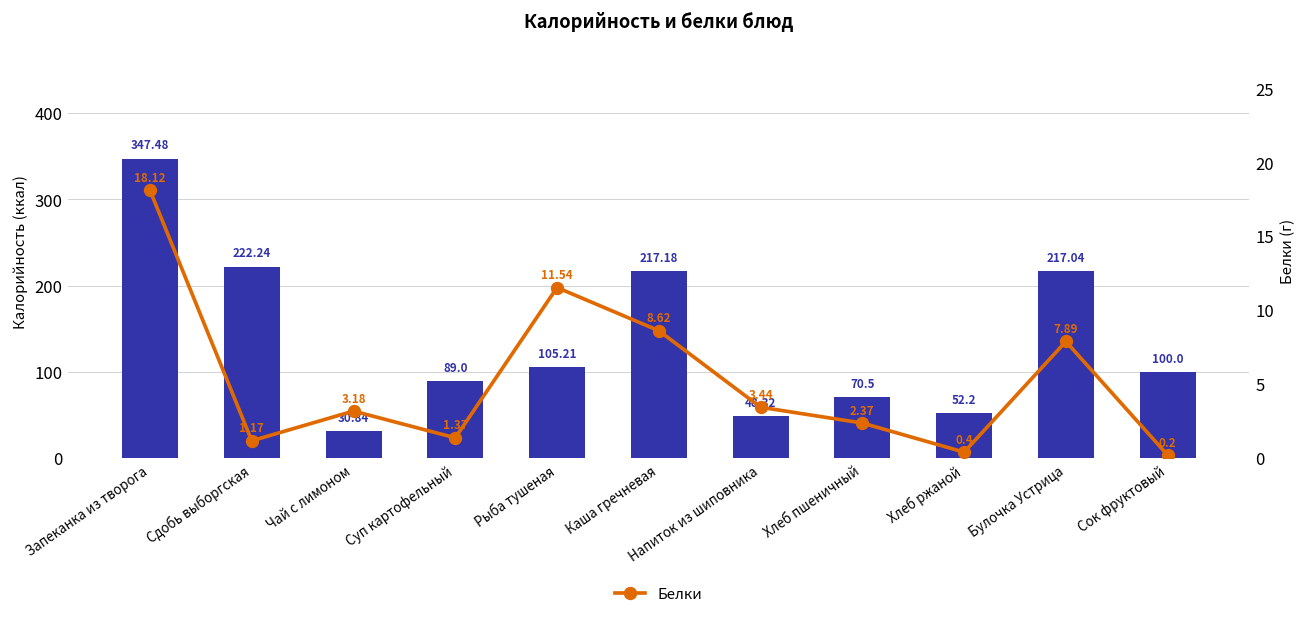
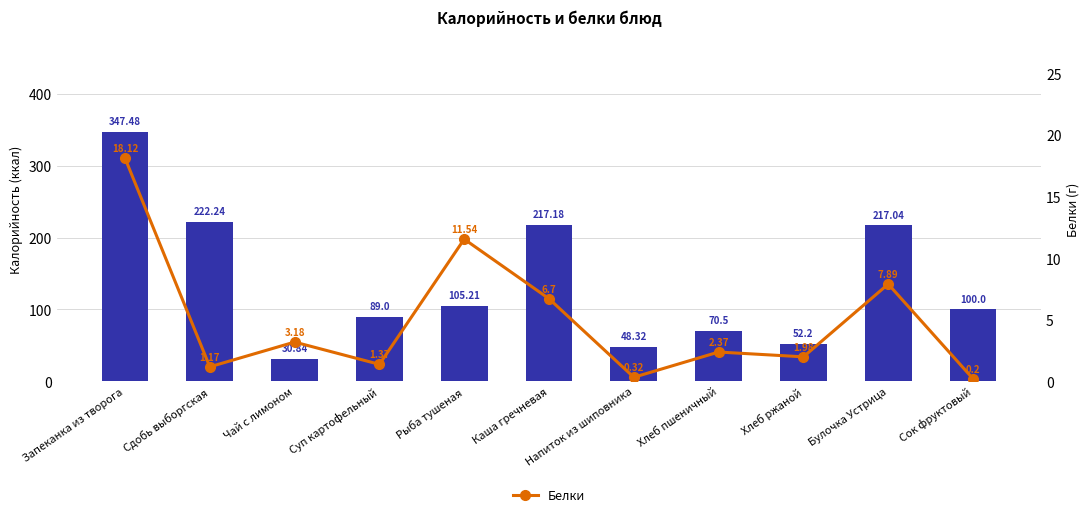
Белки, Каша гречневая: 8.62 -> 6.7
Белки, Напиток из шиповника: 3.44 -> 0.32
Белки, Хлеб ржаной: 0.4 -> 1.98
